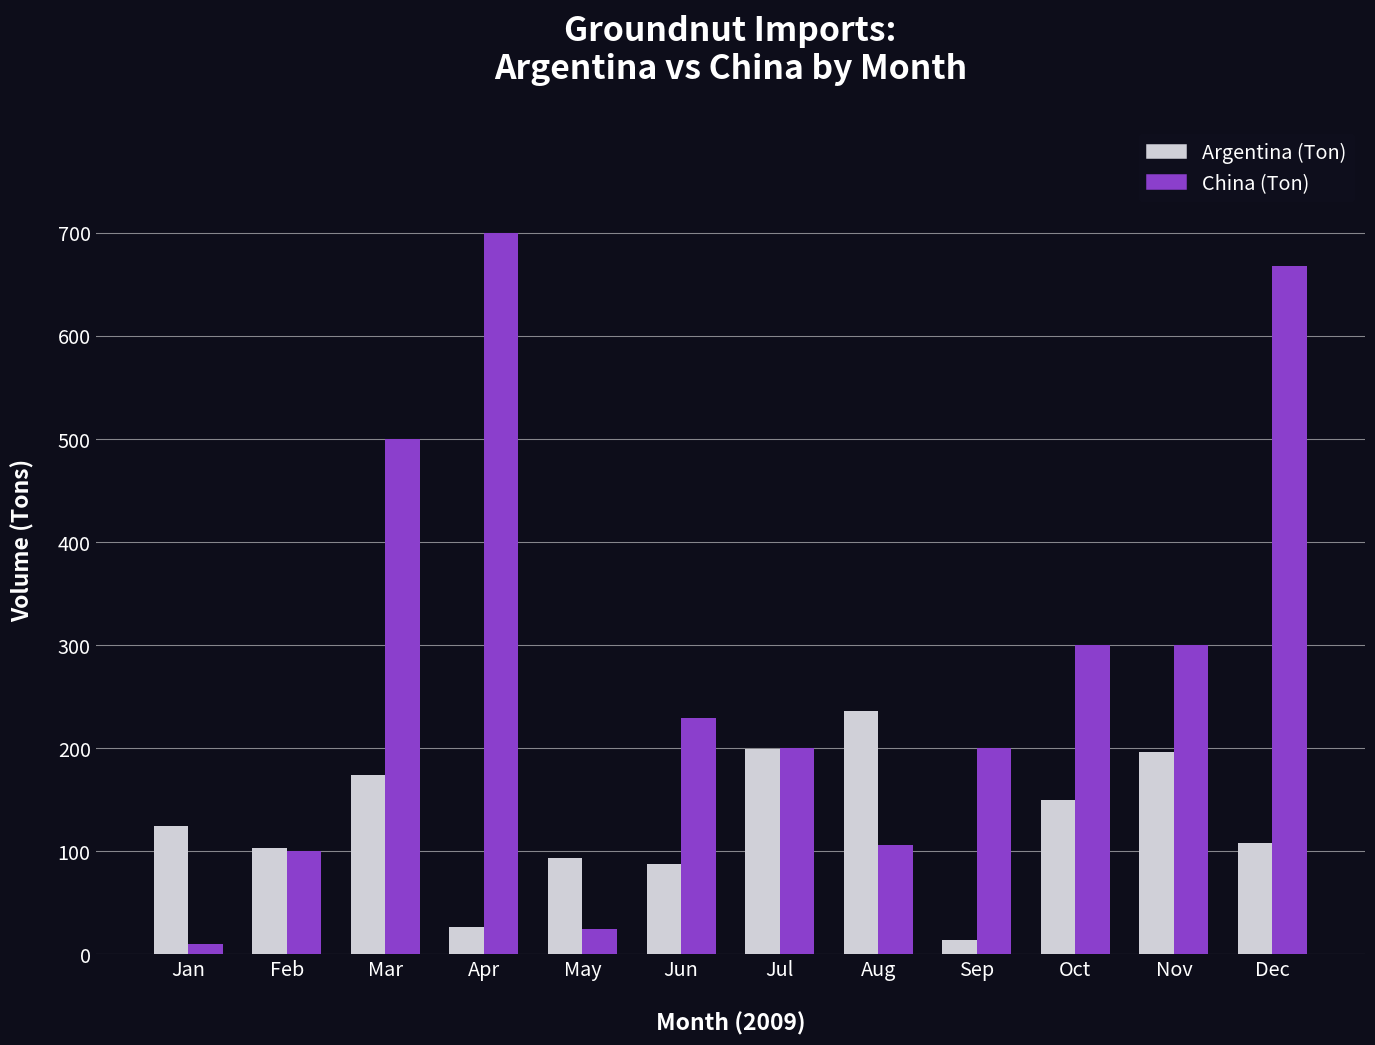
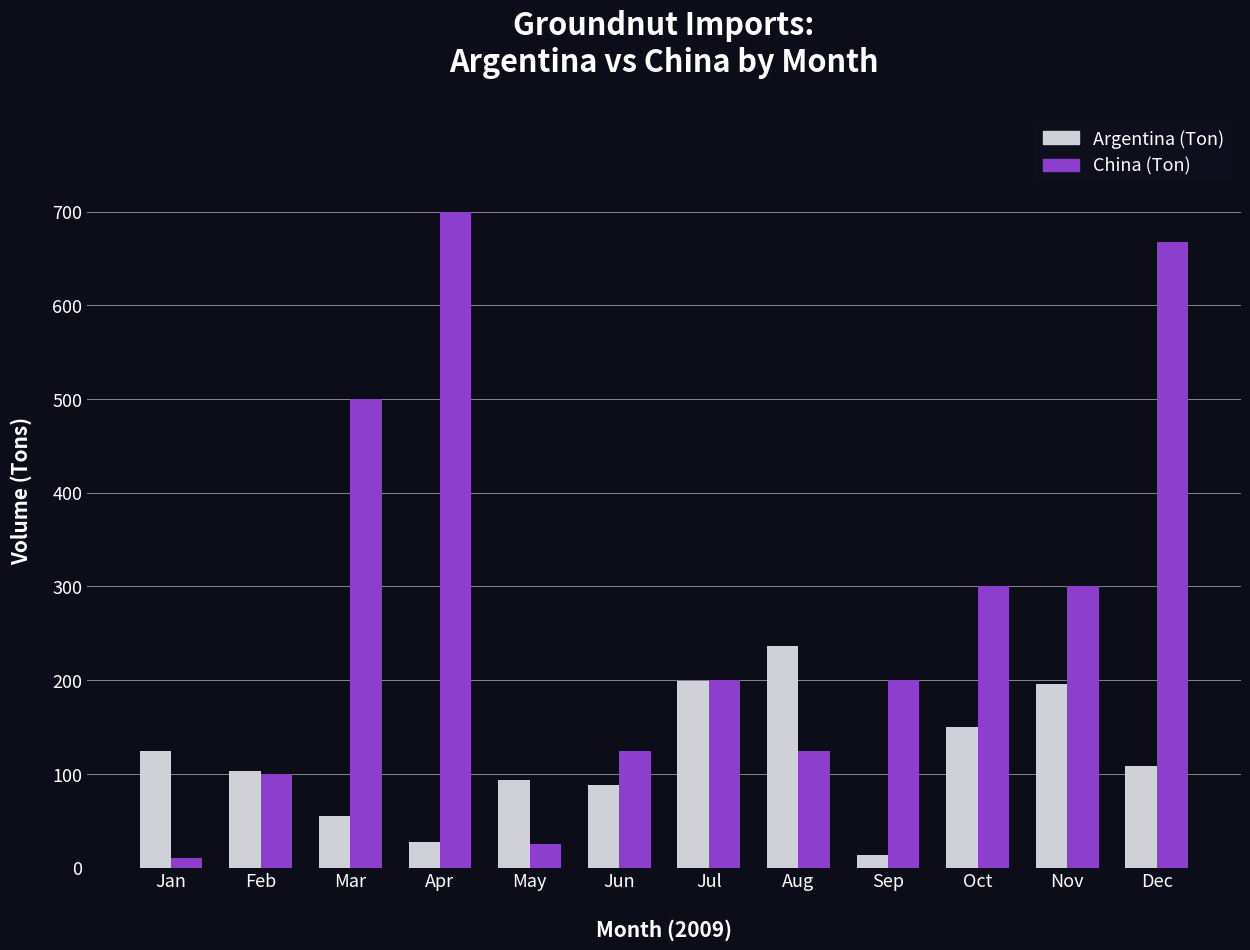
Argentina (Ton), Mar: 170 -> 60
China (Ton), Jun: 230 -> 130
China (Ton), Aug: 110 -> 130
